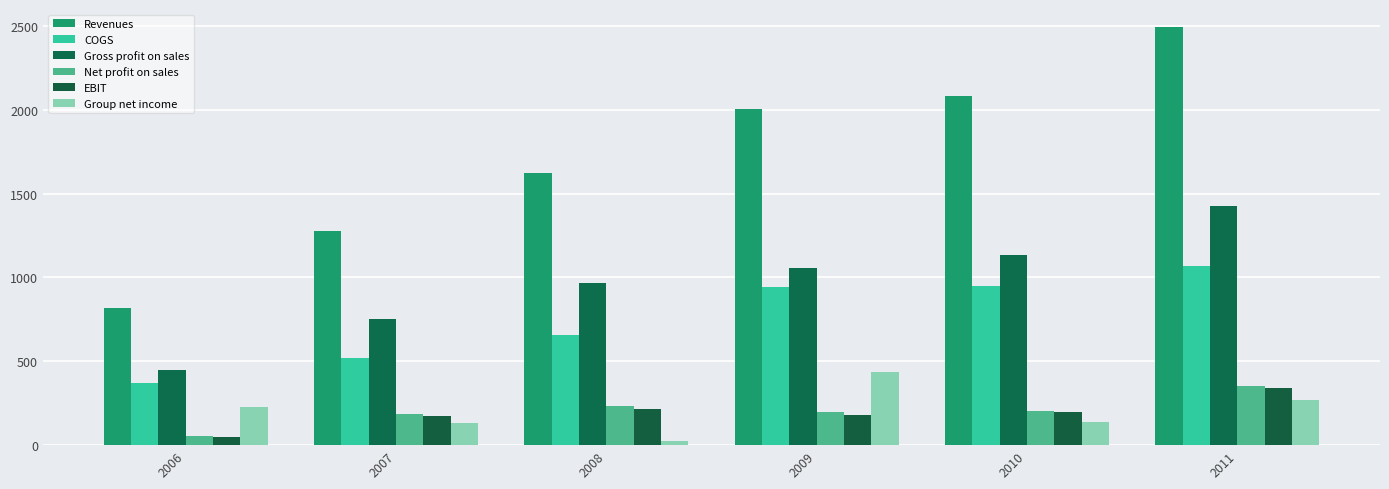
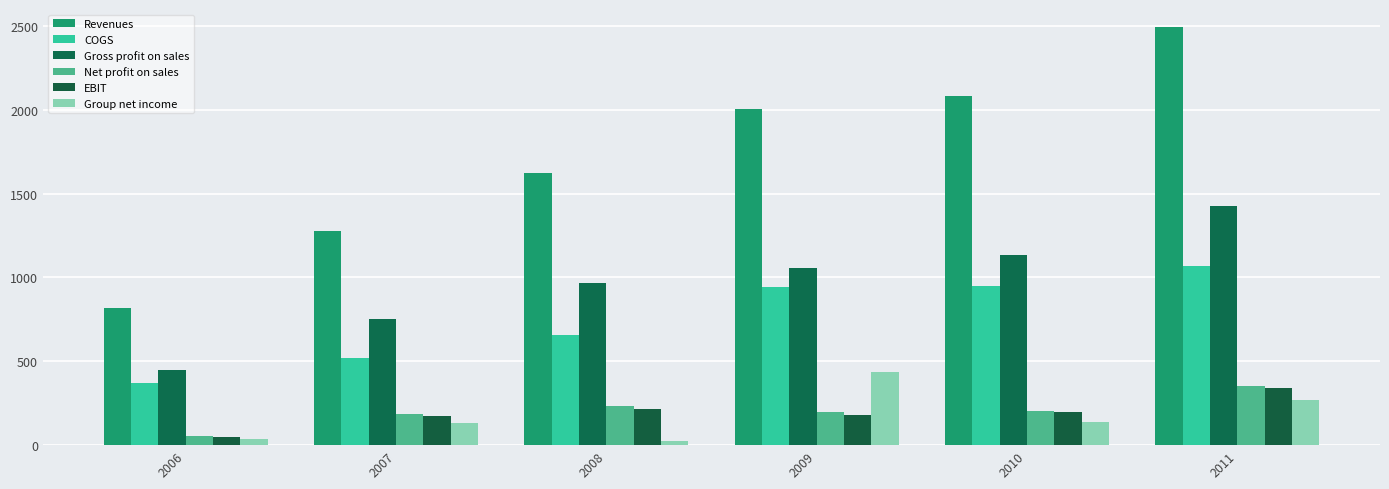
Group net income, 2006: 230 -> 40
